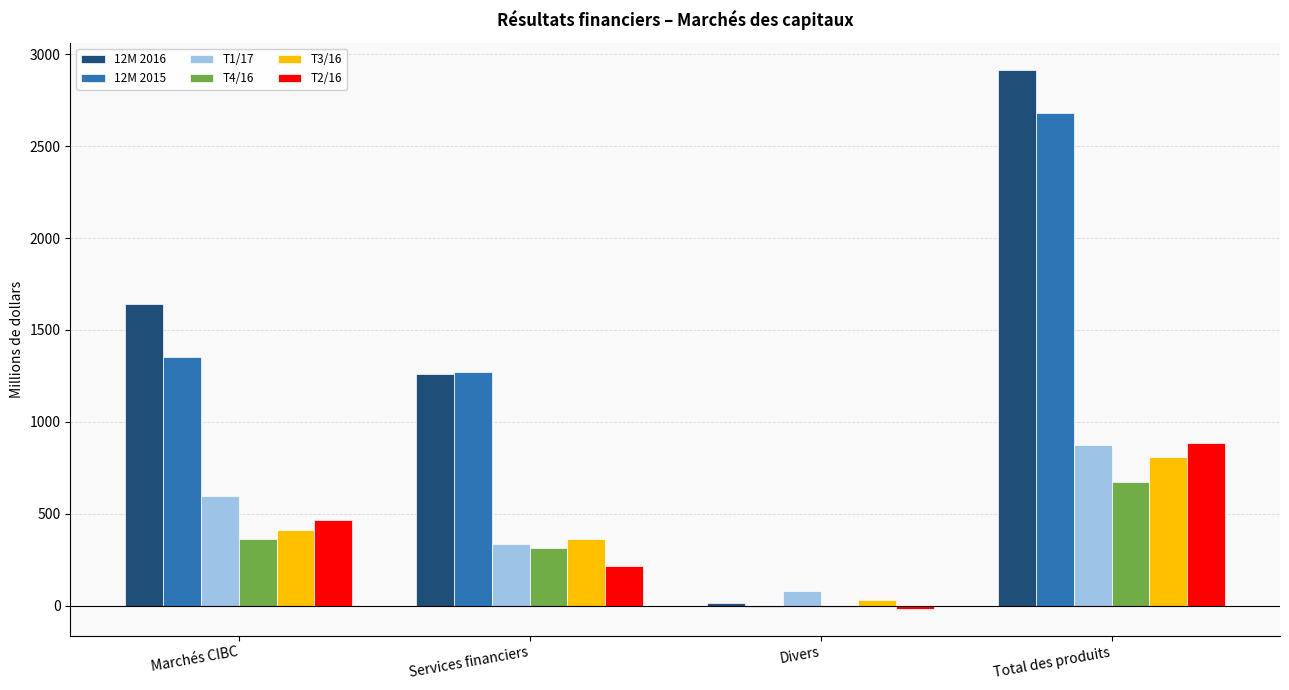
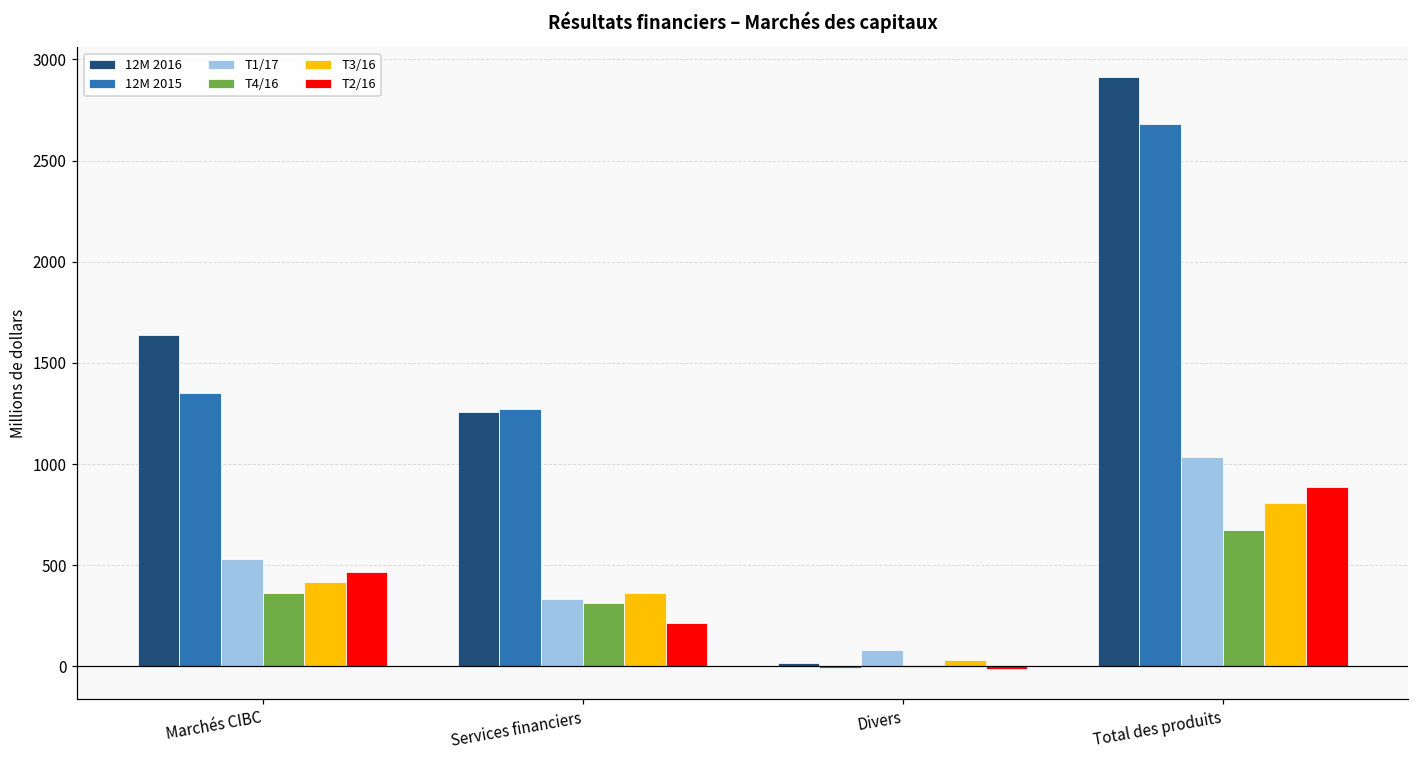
T1/17, Marchés CIBC: 600 -> 530
T1/17, Total des produits: 880 -> 1040
